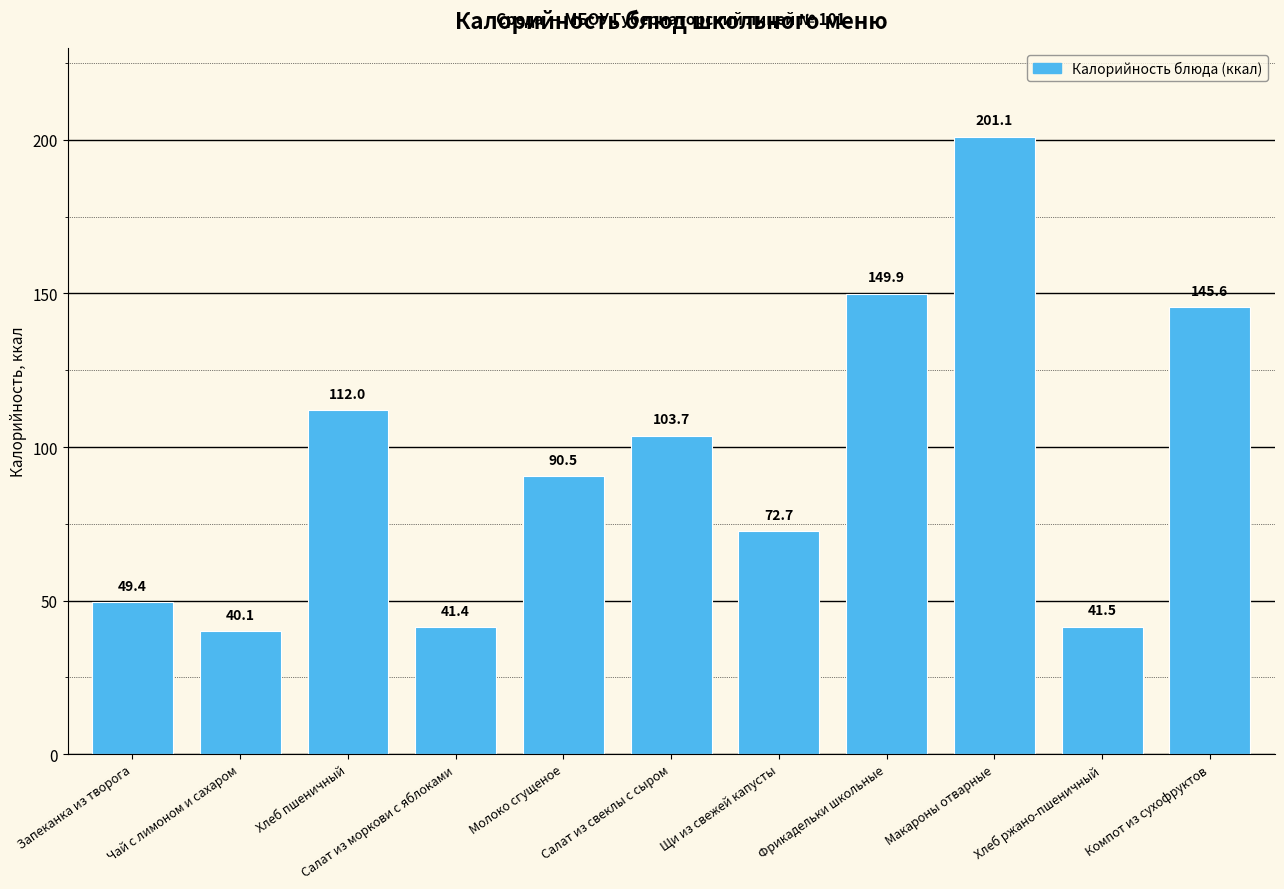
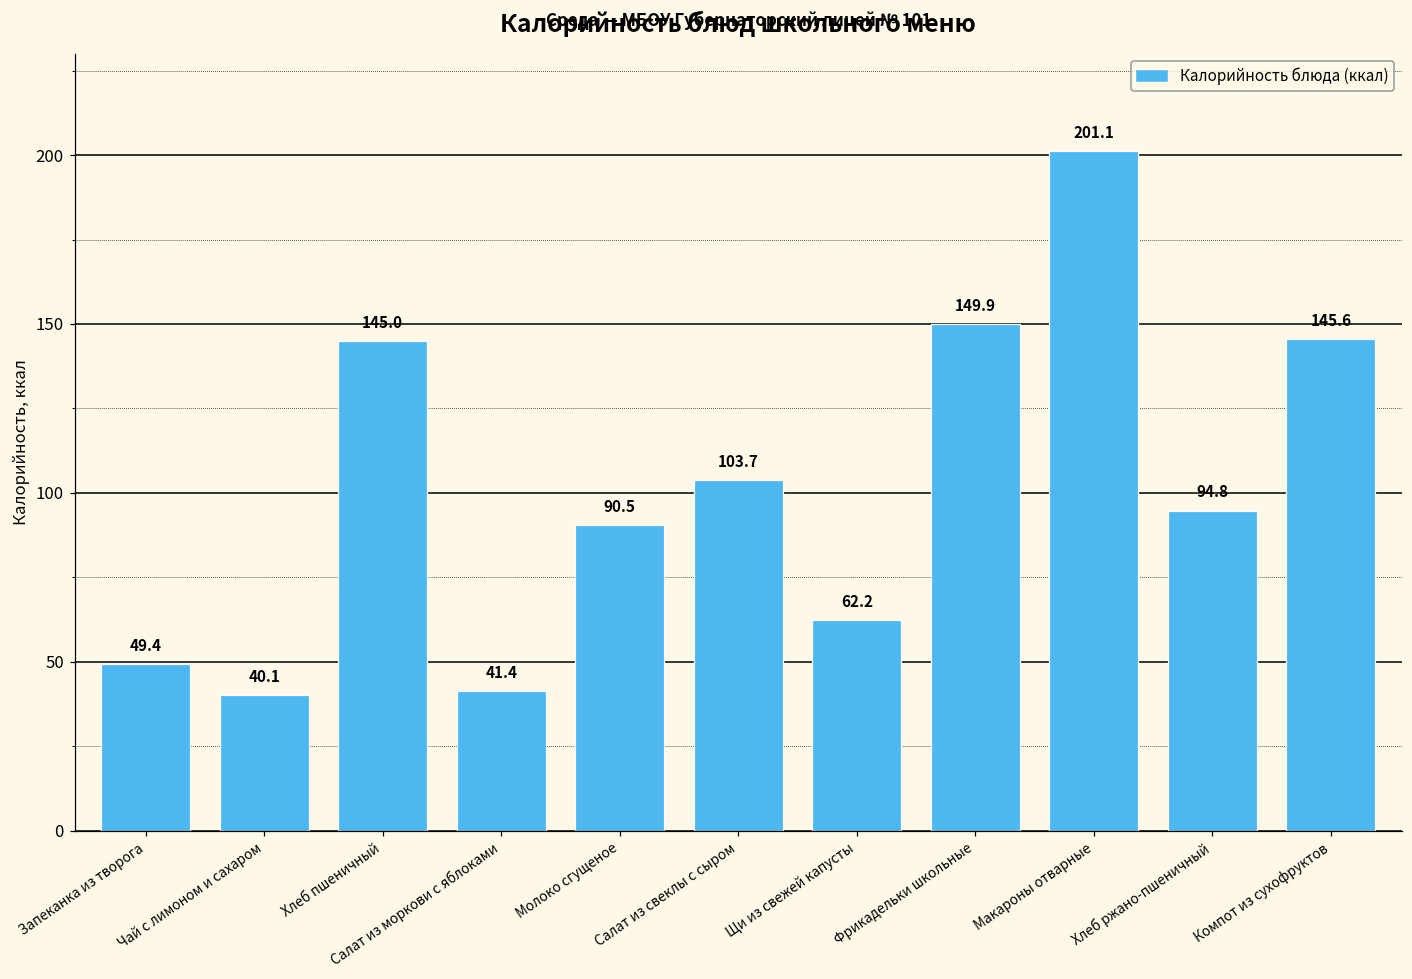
Хлеб пшеничный: 112.0 -> 145.0
Щи из свежей капусты: 72.7 -> 62.2
Хлеб ржано-пшеничный: 41.5 -> 94.8
